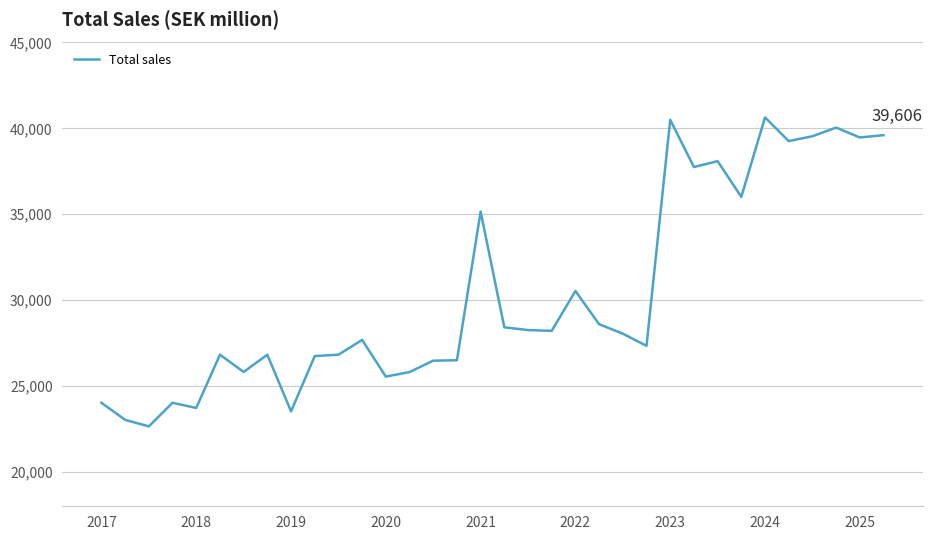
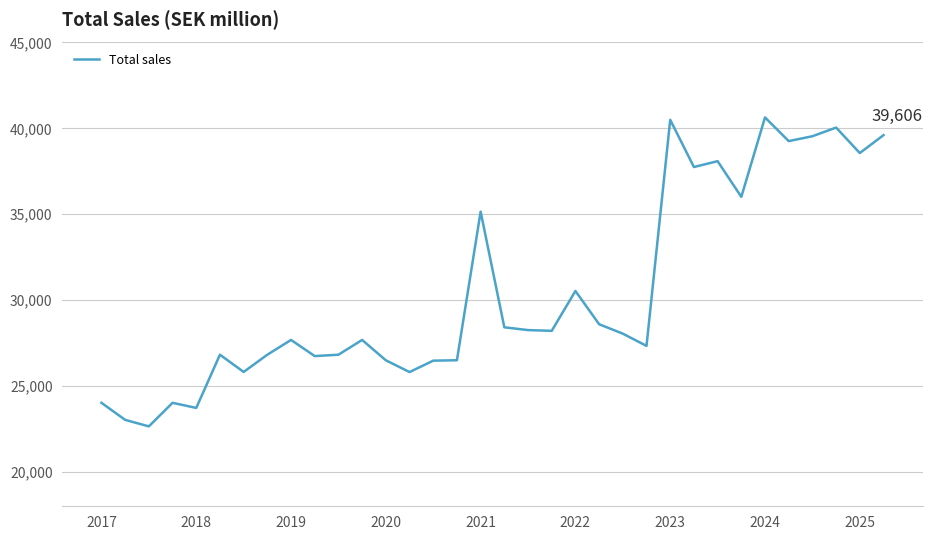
2019: 23,500 -> 27,700
2020: 25,500 -> 26,500
2025: 39,500 -> 38,600
